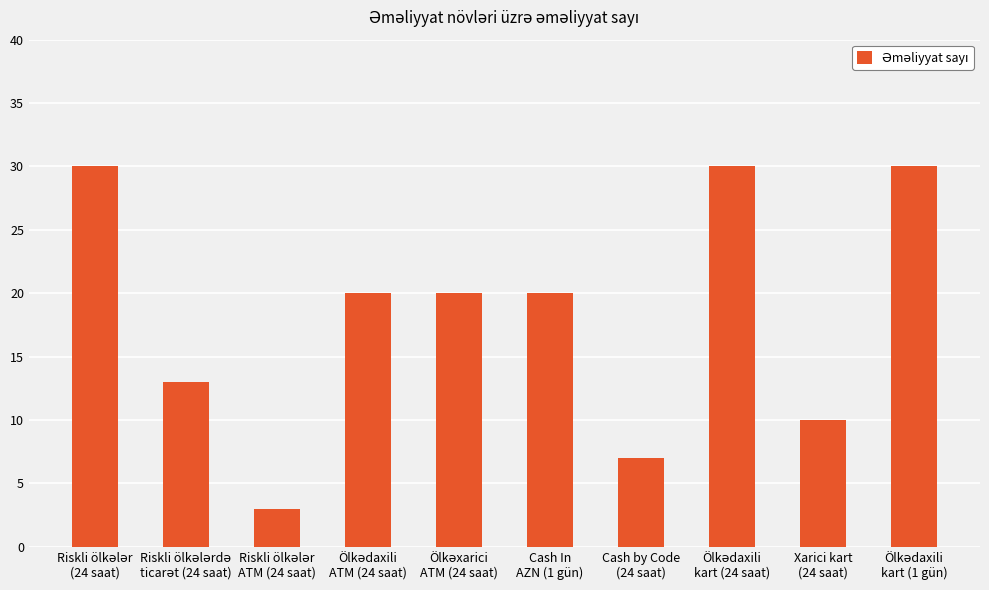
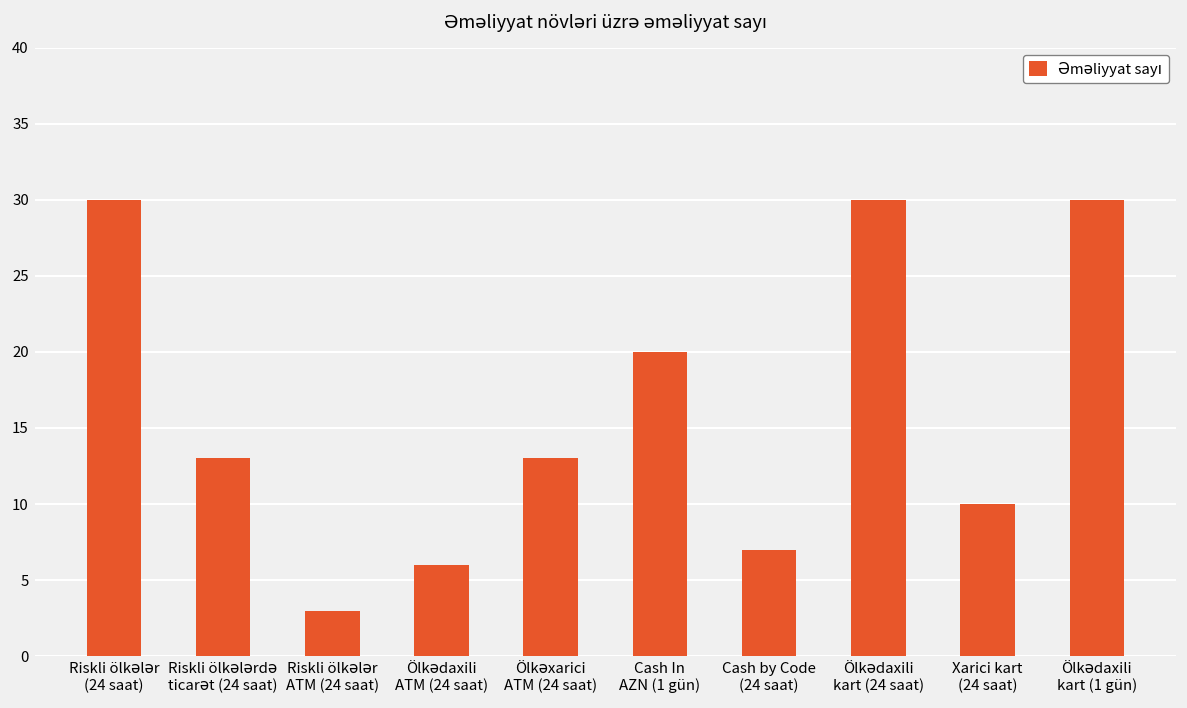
Ölkədaxili ATM (24 saat): 20 -> 6
Ölkəxarici ATM (24 saat): 20 -> 13
